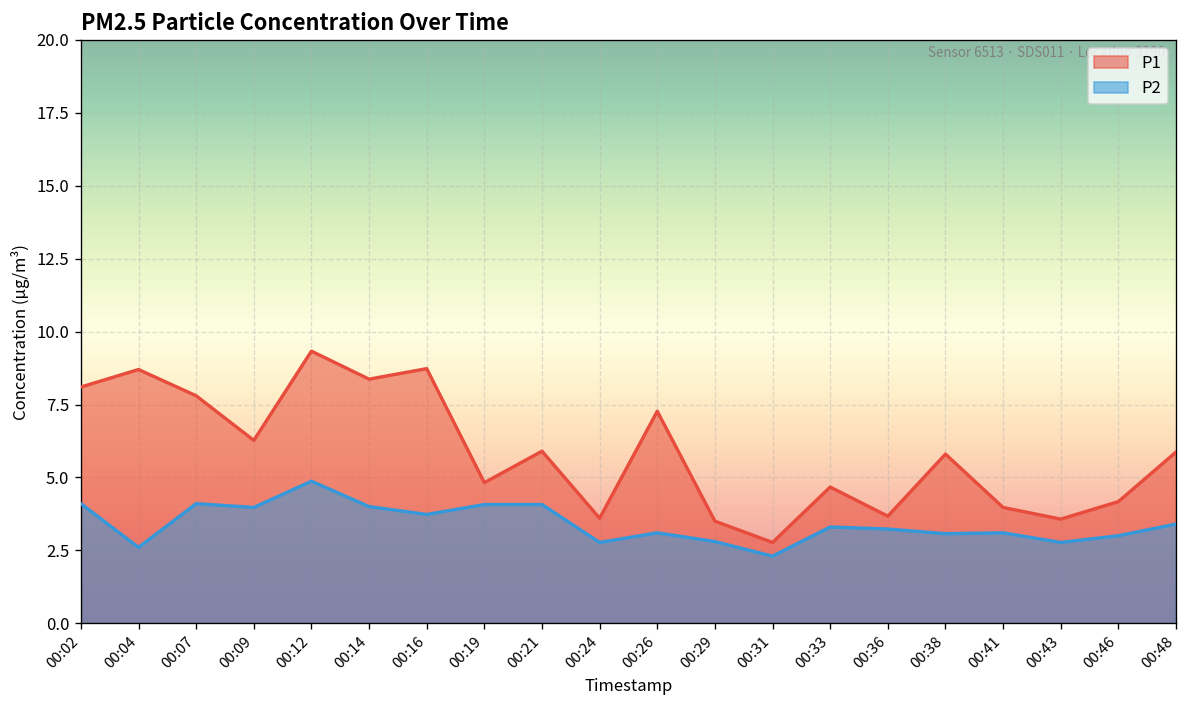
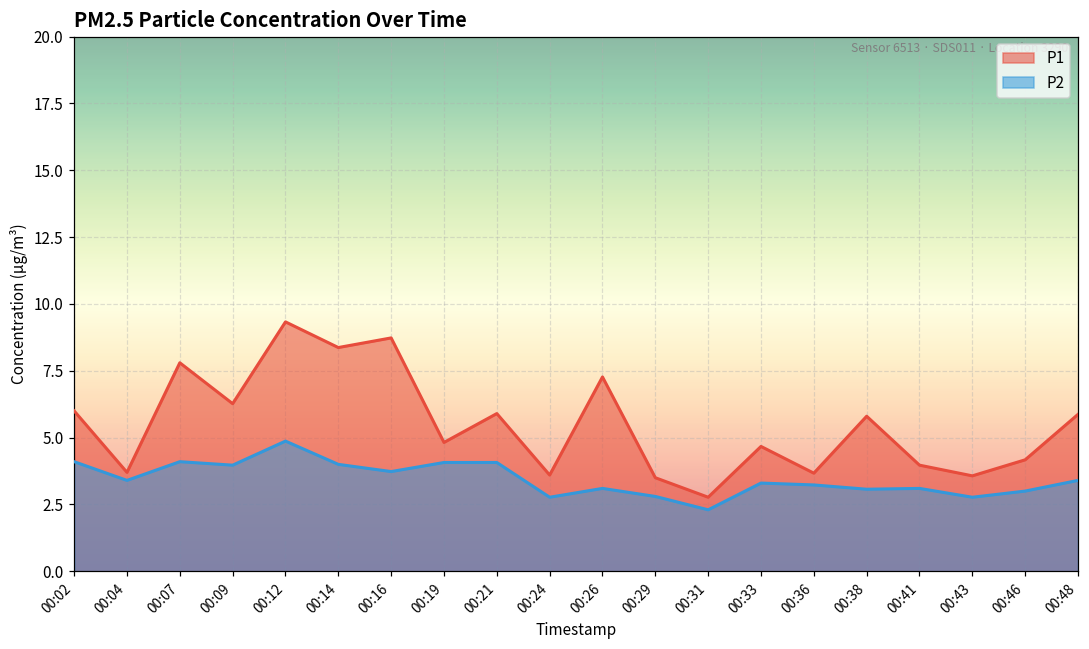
P1, 00:02: 8.1 -> 6.0
P1, 00:04: 8.7 -> 3.7
P2, 00:04: 2.6 -> 3.4
